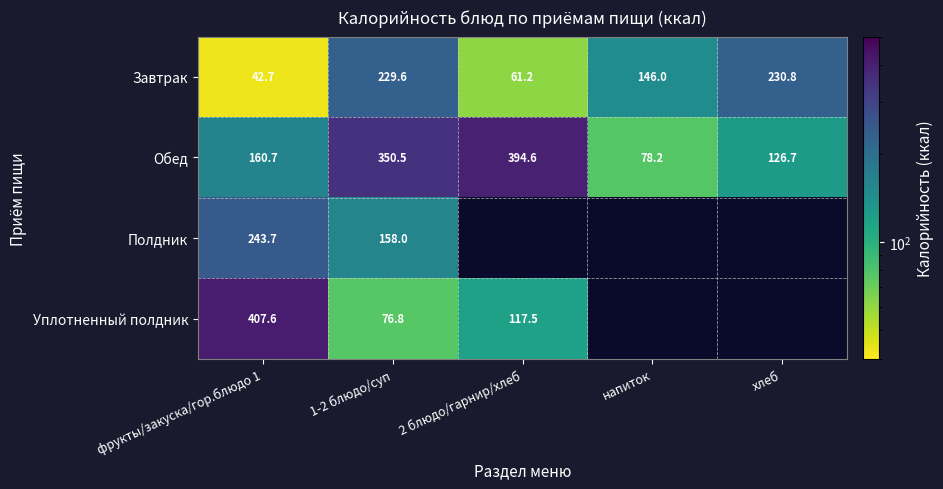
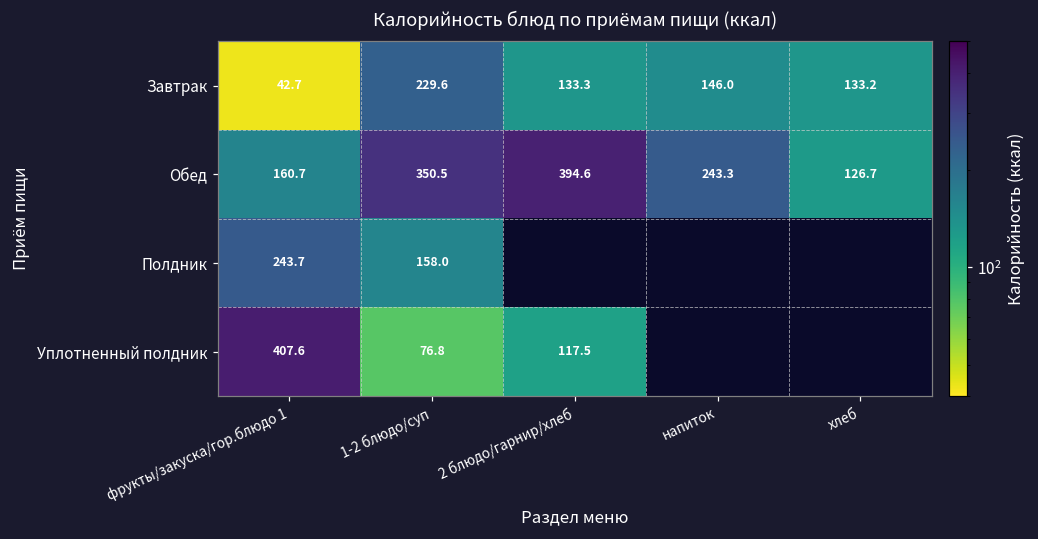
Завтрак, 2 блюдо/гарнир/хлеб: 61.2 -> 133.3
Завтрак, хлеб: 230.8 -> 133.2
Обед, напиток: 78.2 -> 243.3
